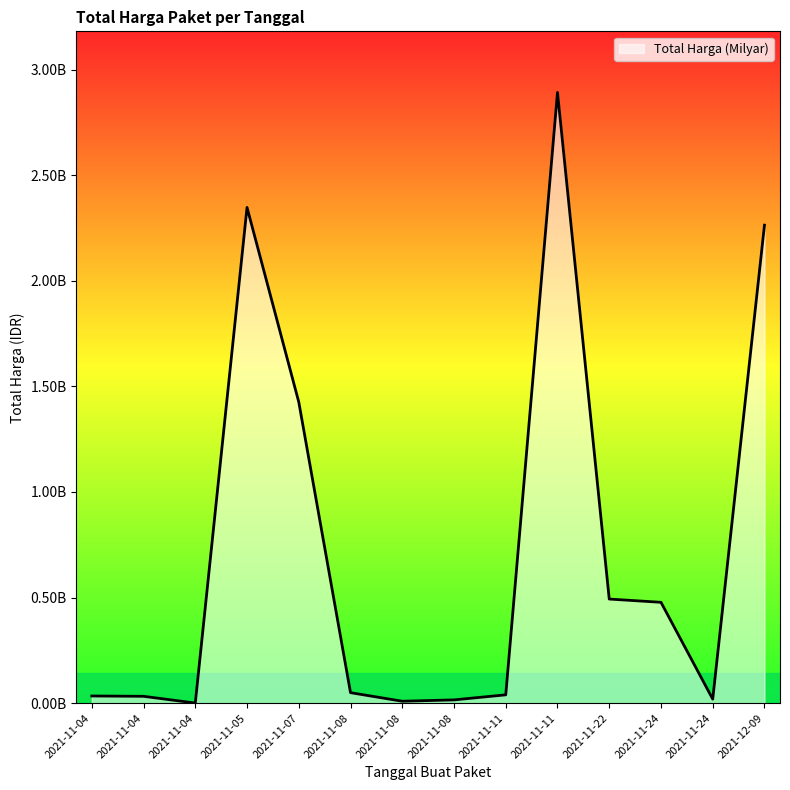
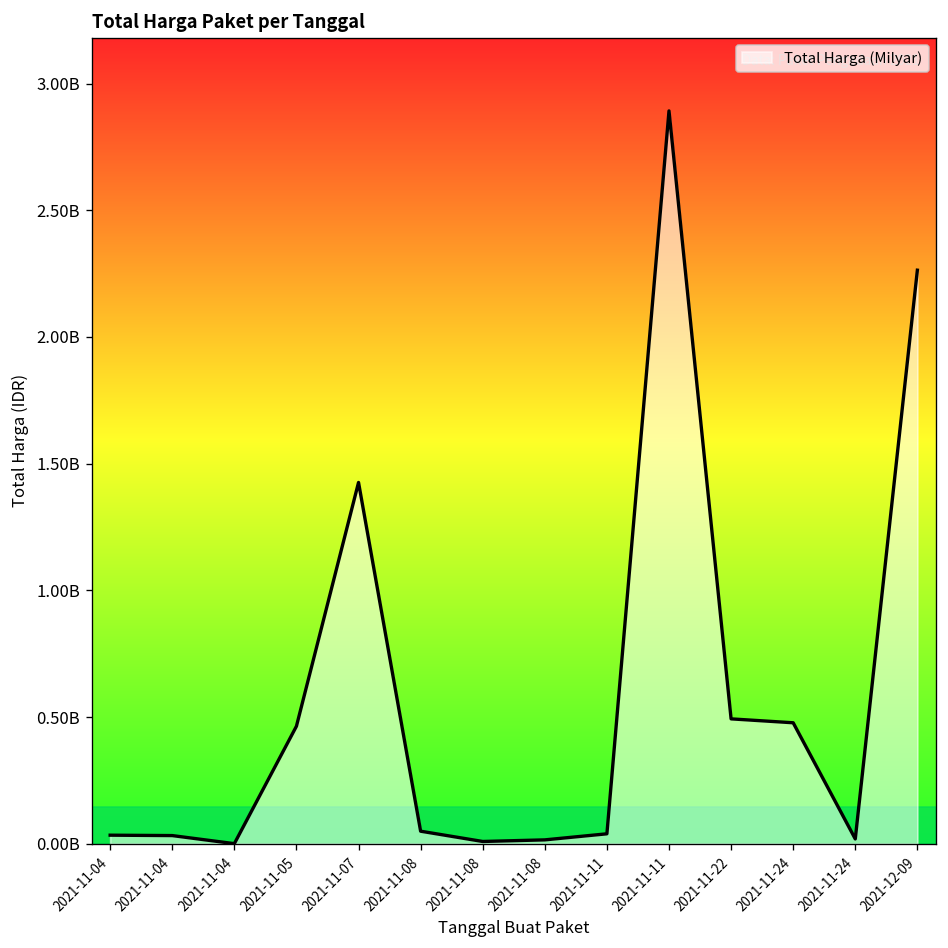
2021-11-05: 2350000000 -> 460000000
